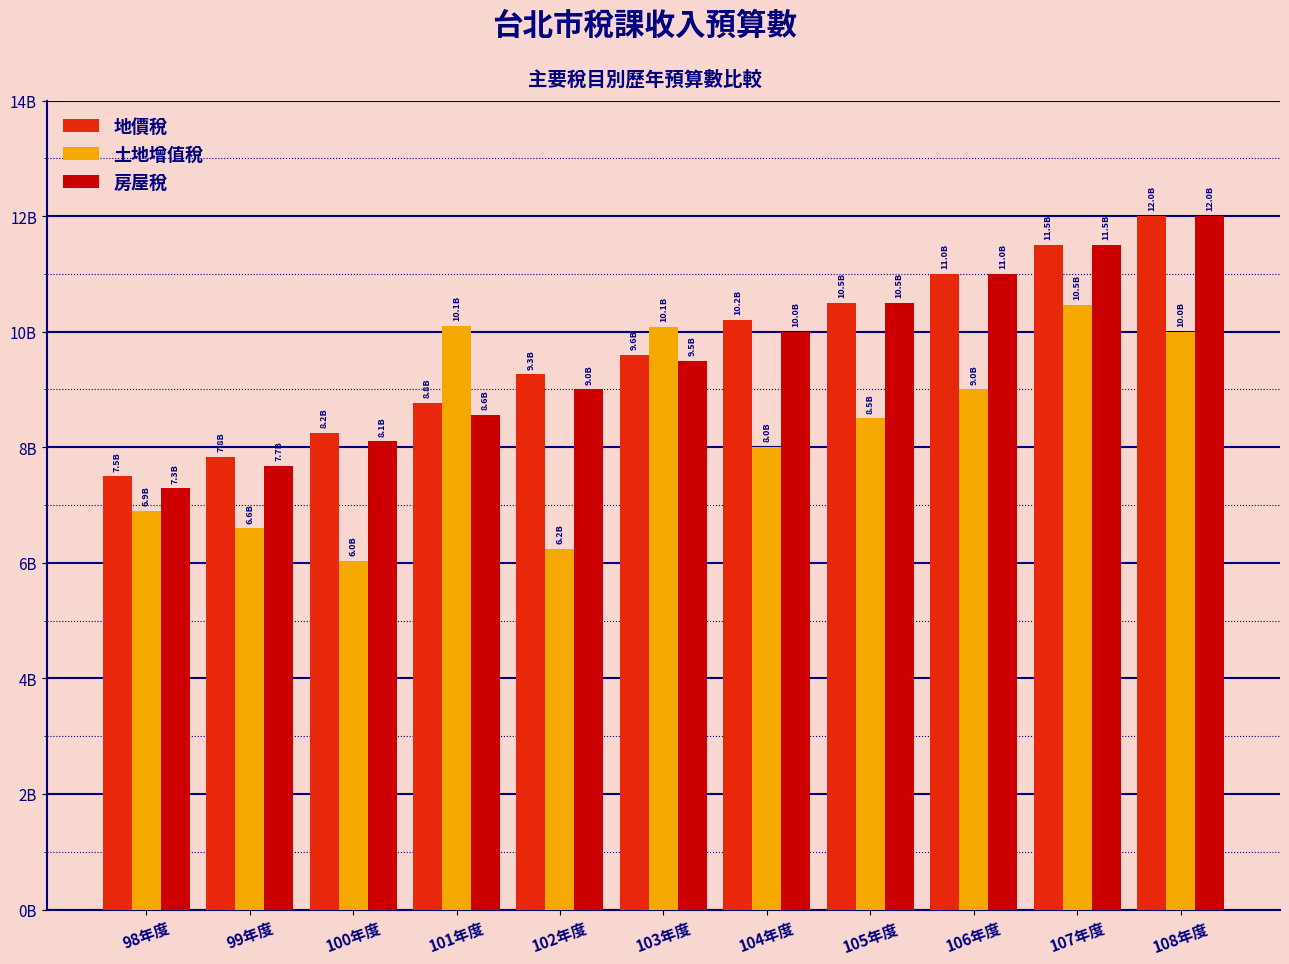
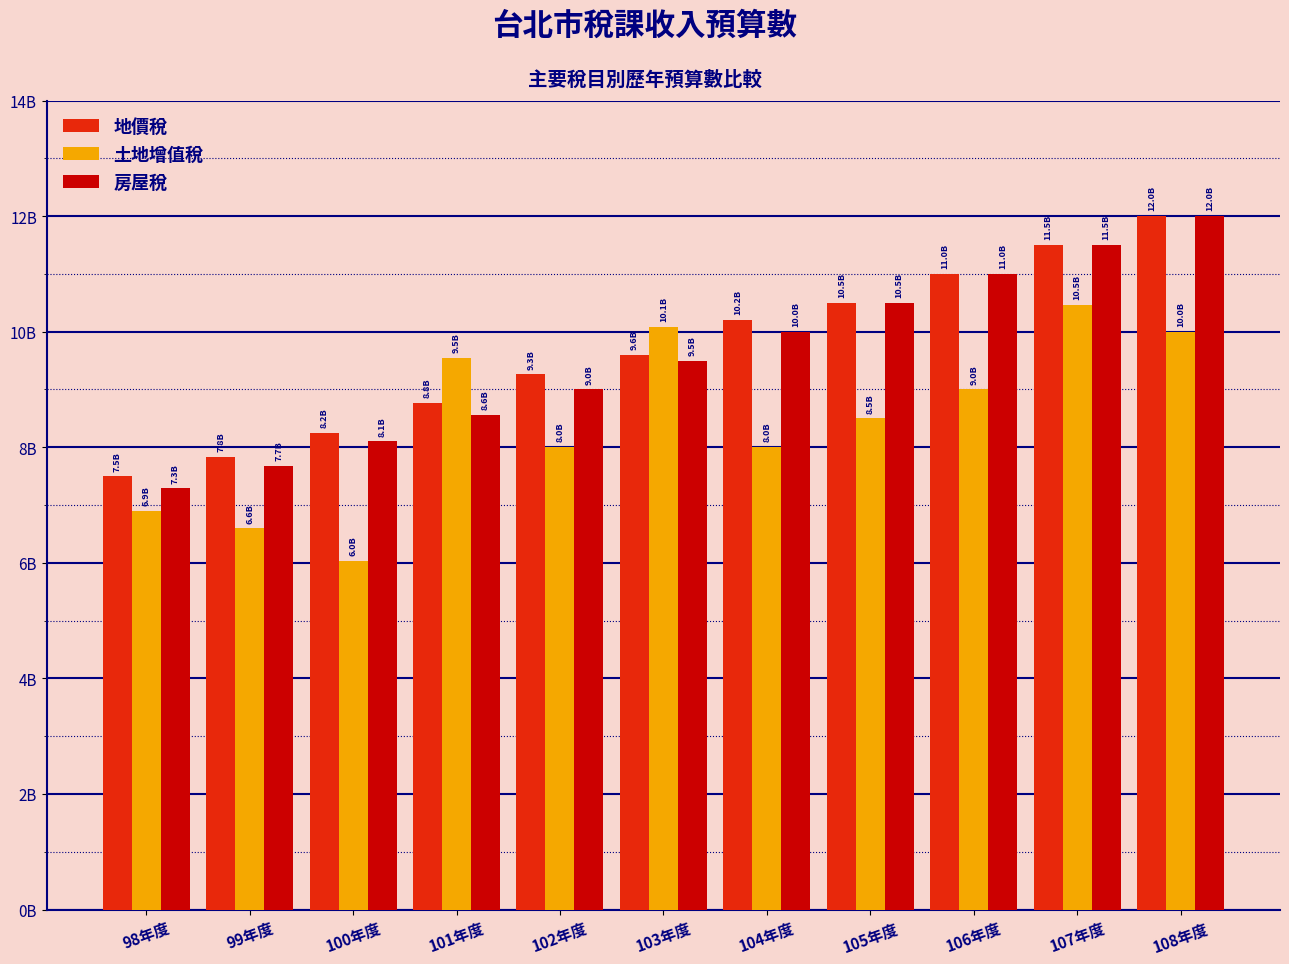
土地增值稅, 101年度: 10.1B -> 9.5B
土地增值稅, 102年度: 6.2B -> 8.0B
